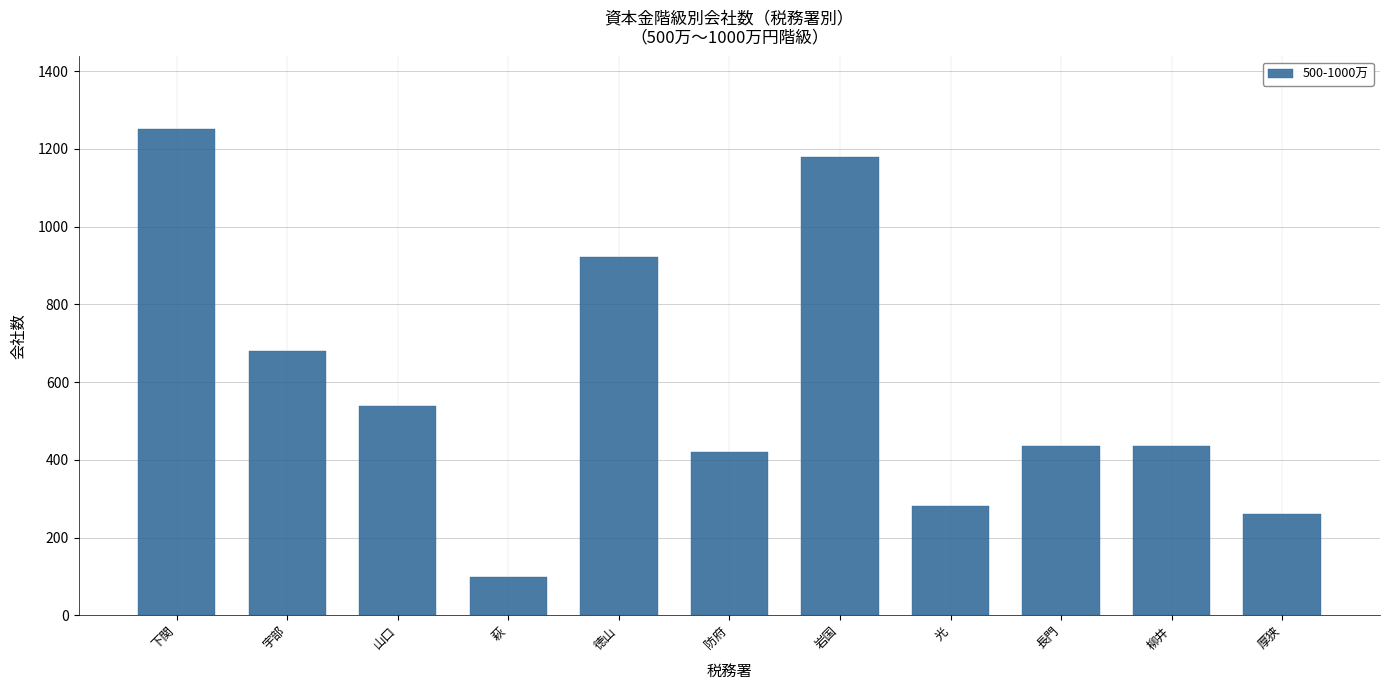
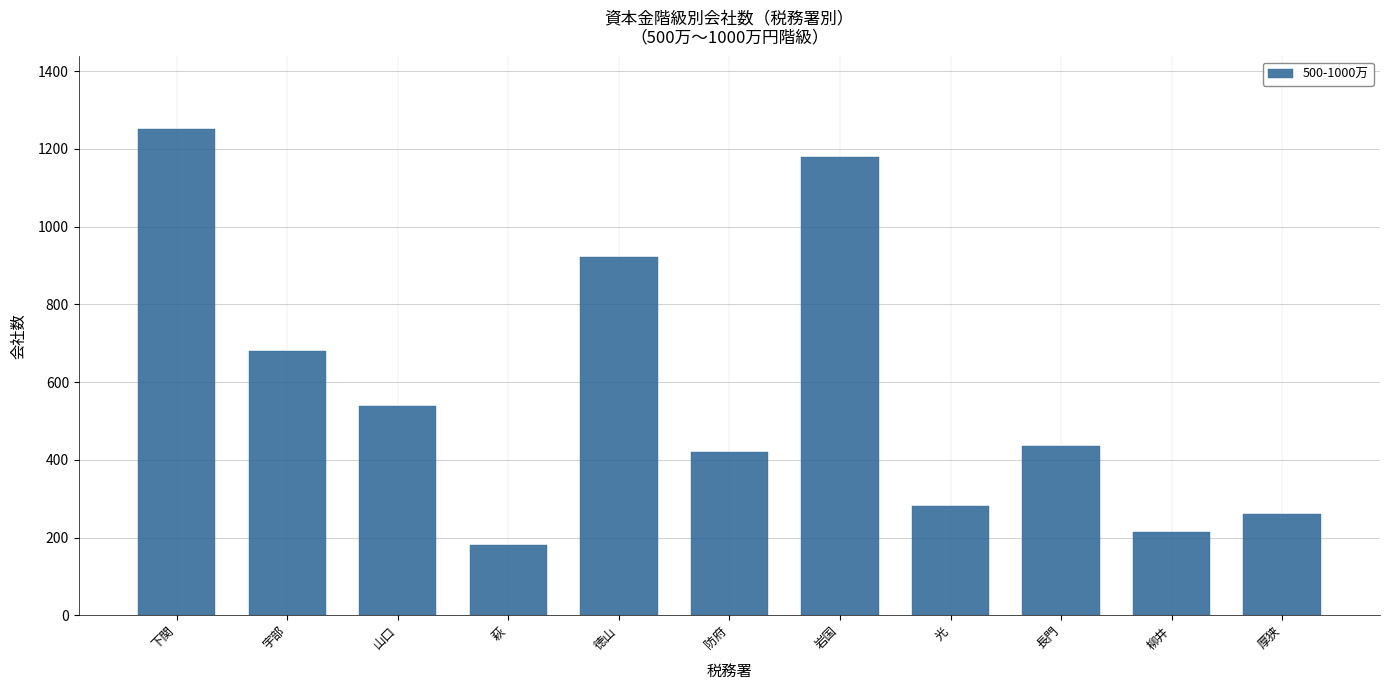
萩: 100 -> 180
柳井: 440 -> 210
